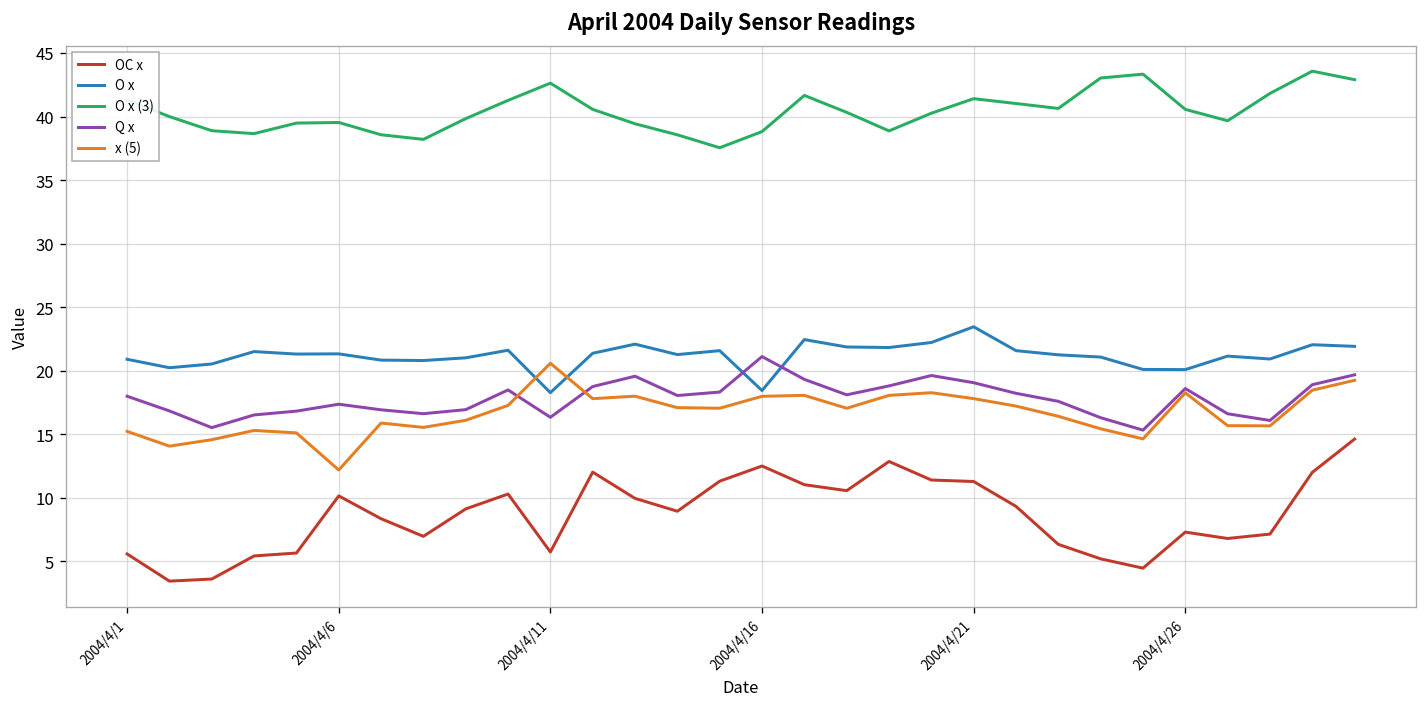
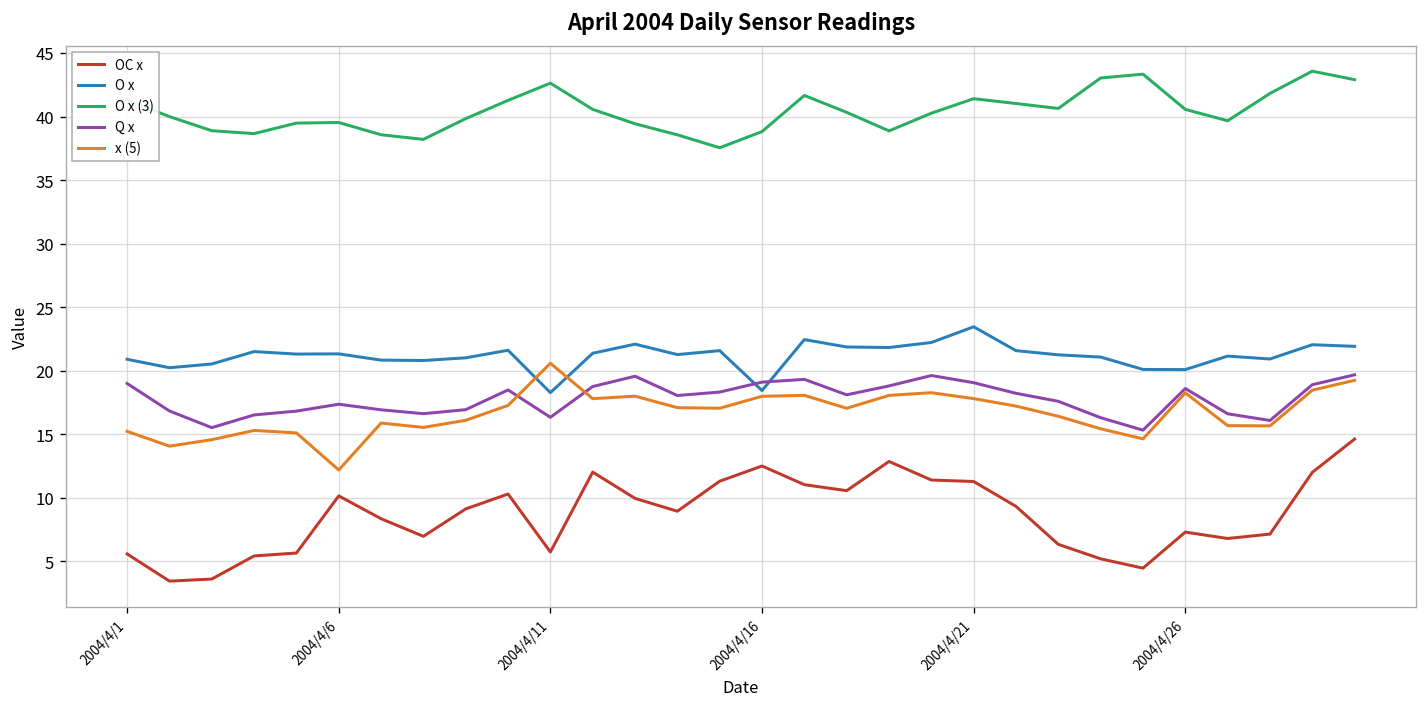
Q x, 2004/4/1: 18 -> 19
Q x, 2004/4/16: 21.1 -> 19.1
